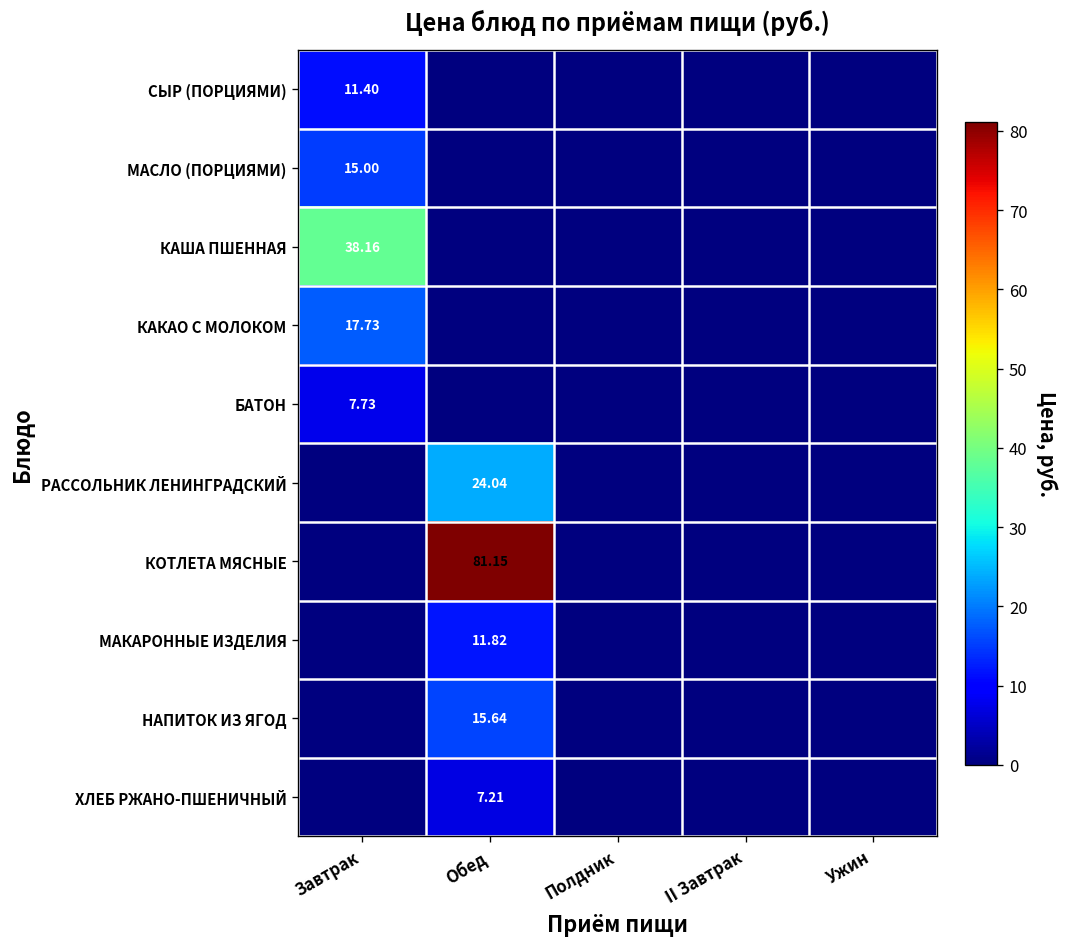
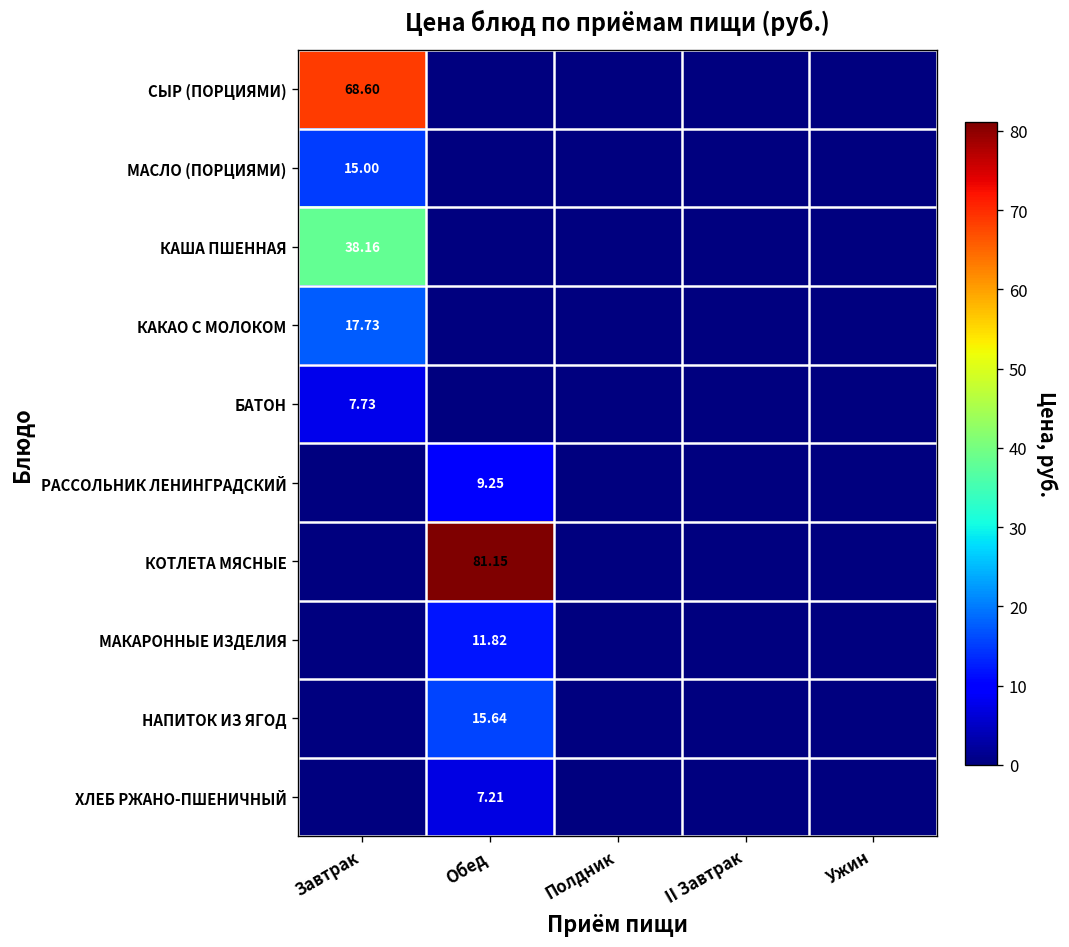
СЫР (ПОРЦИЯМИ), Завтрак: 11.40 -> 68.60
РАССОЛЬНИК ЛЕНИНГРАДСКИЙ, Обед: 24.04 -> 9.25
